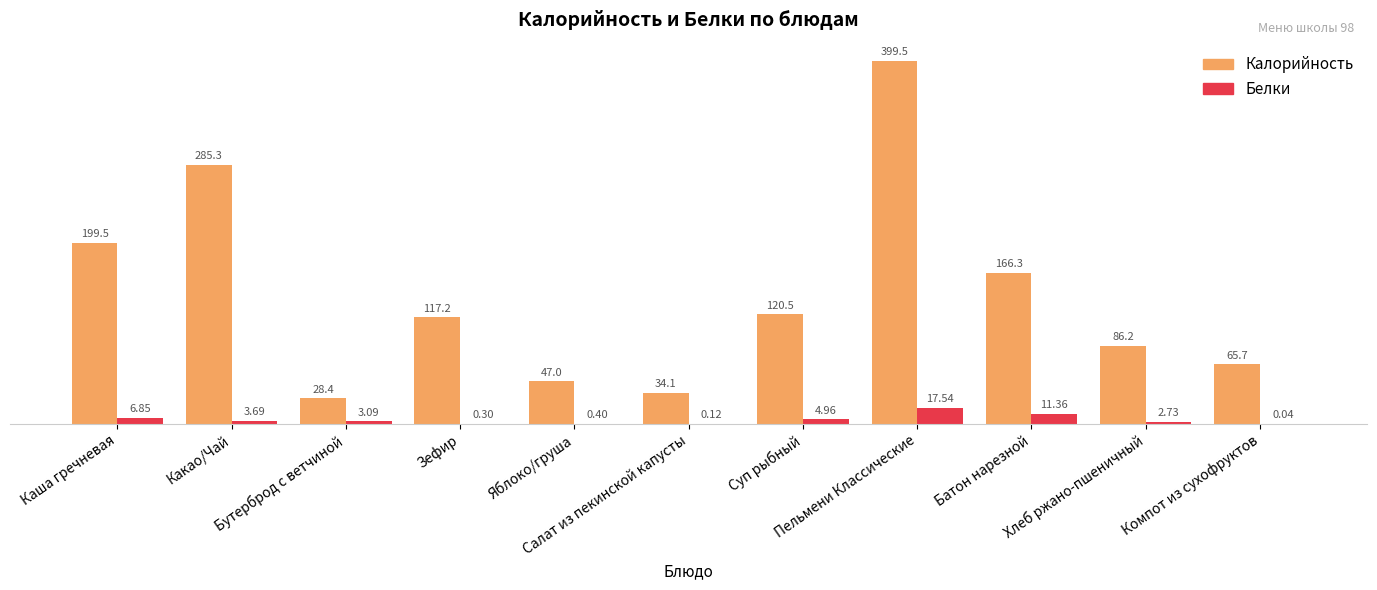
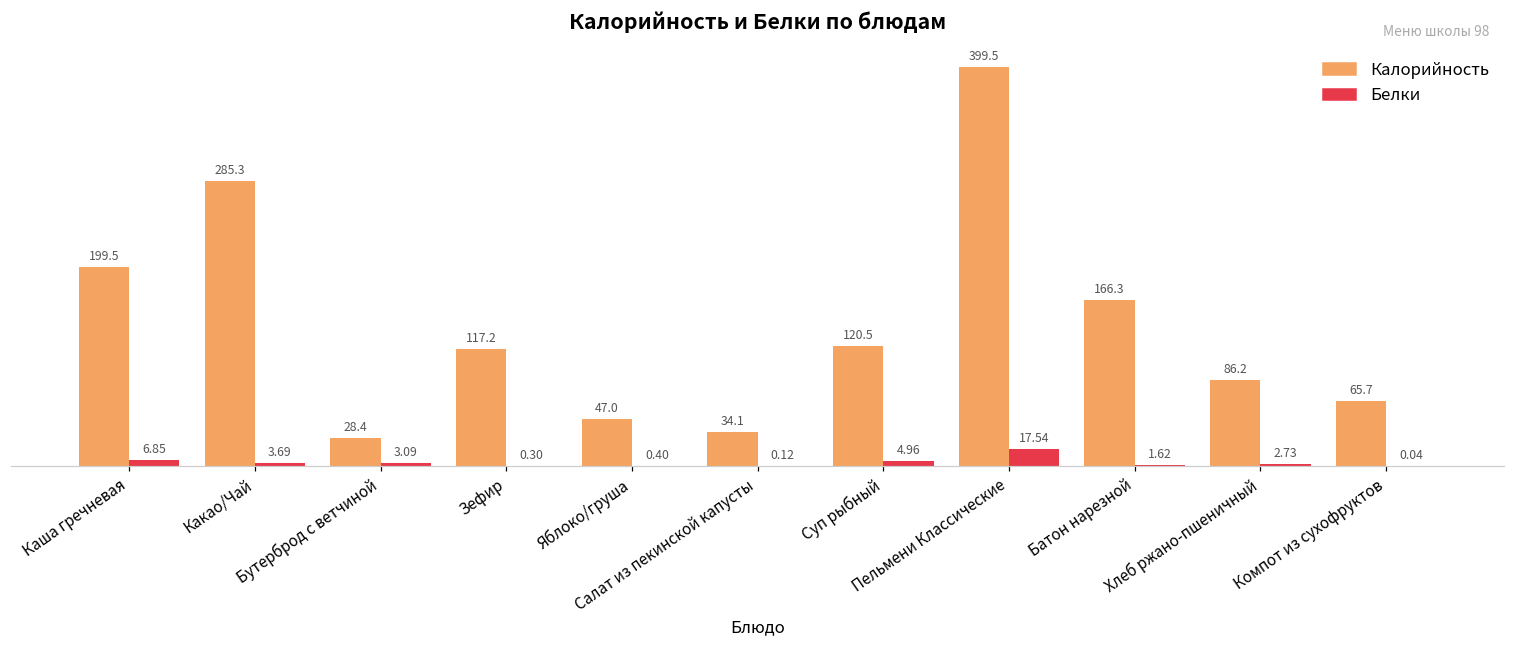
Белки, Батон нарезной: 11.36 -> 1.62
